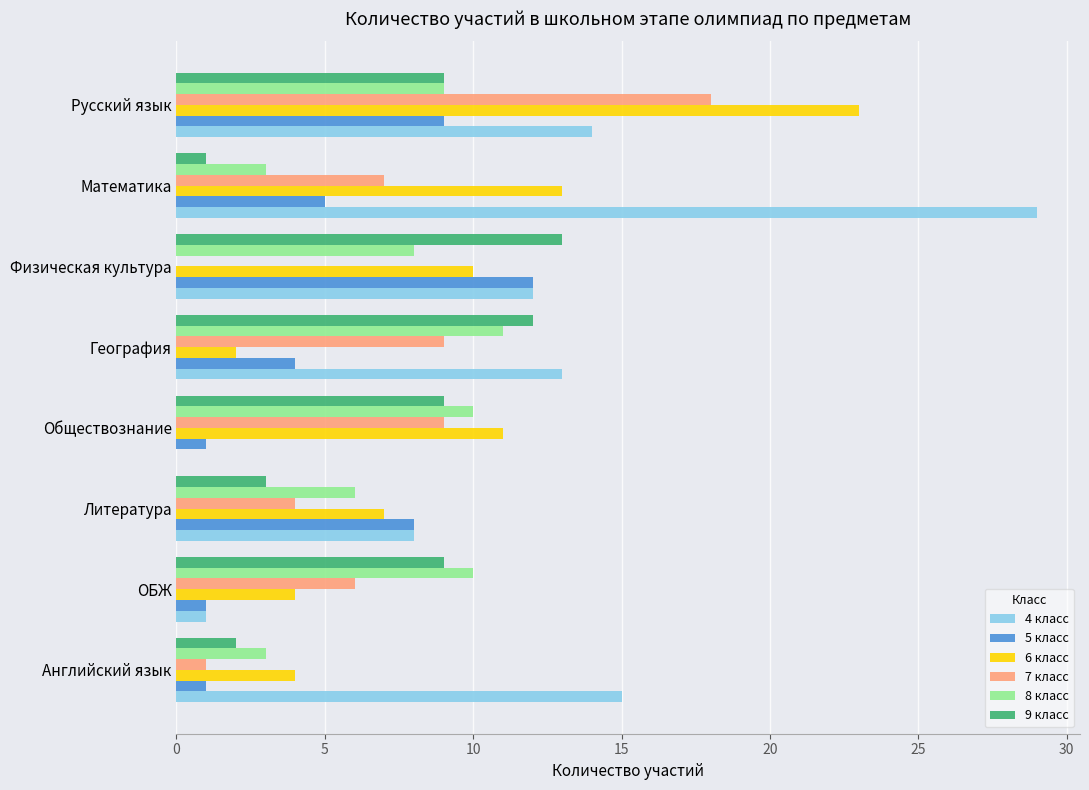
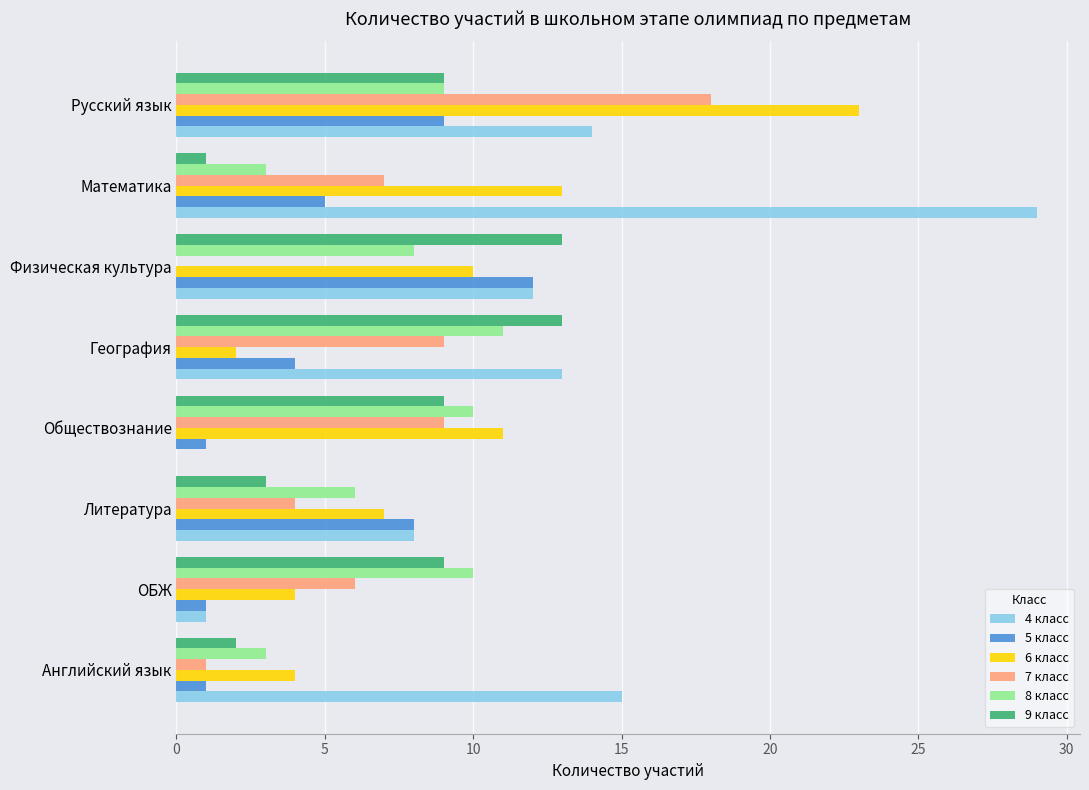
9 класс, География: 12 -> 13
